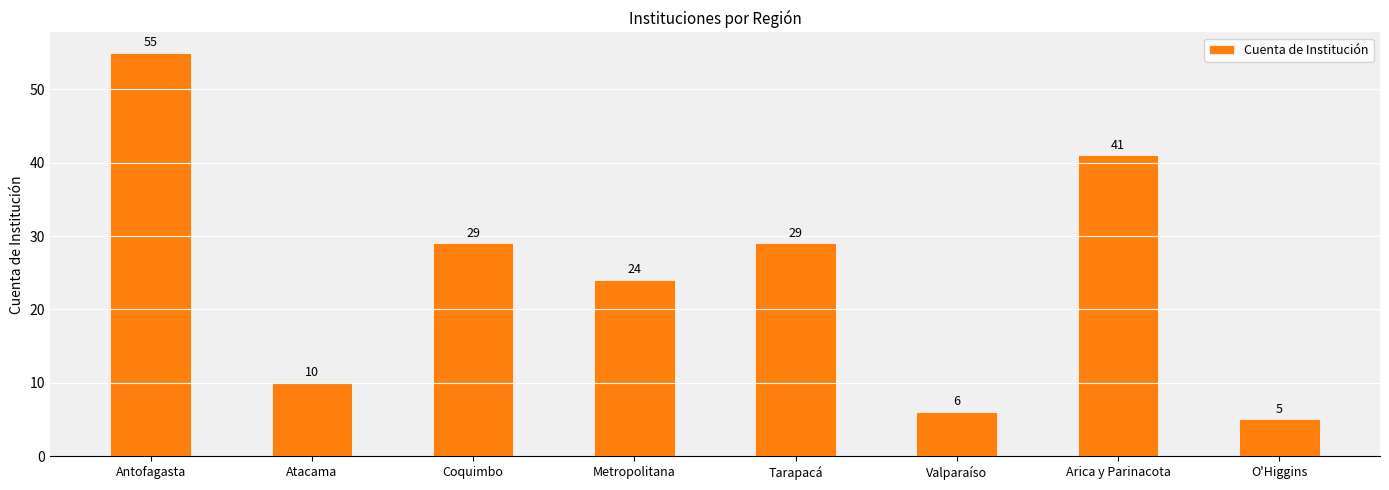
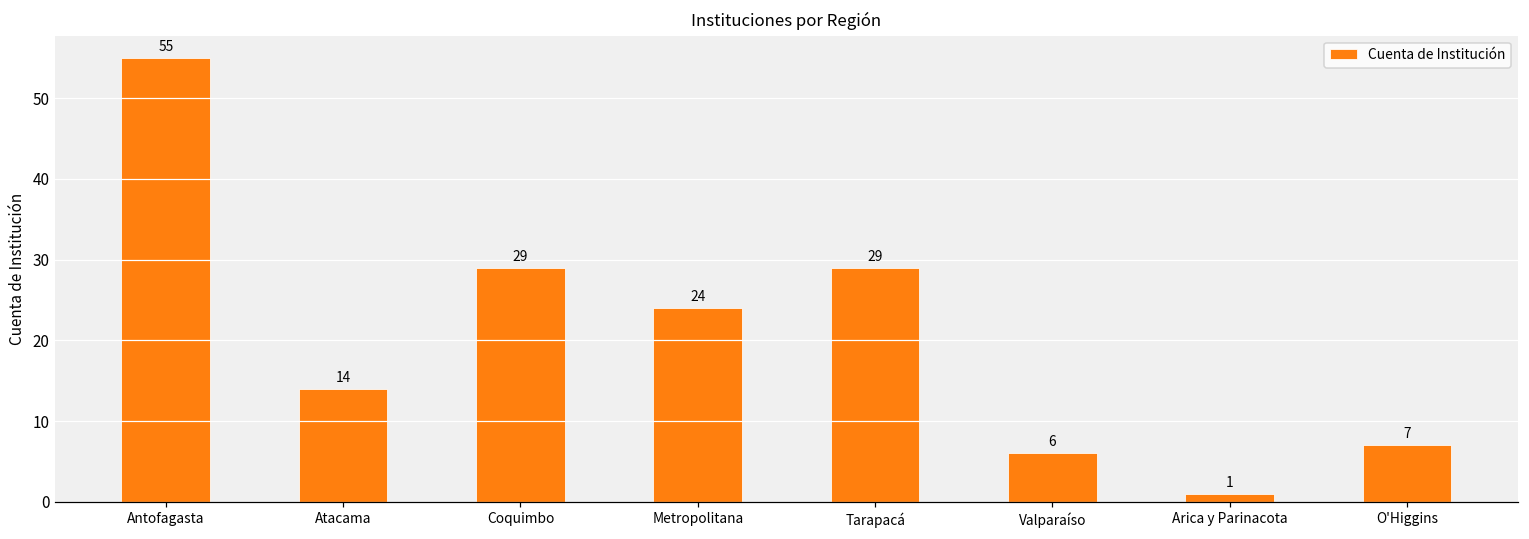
Atacama: 10 -> 14
Arica y Parinacota: 41 -> 1
O'Higgins: 5 -> 7
